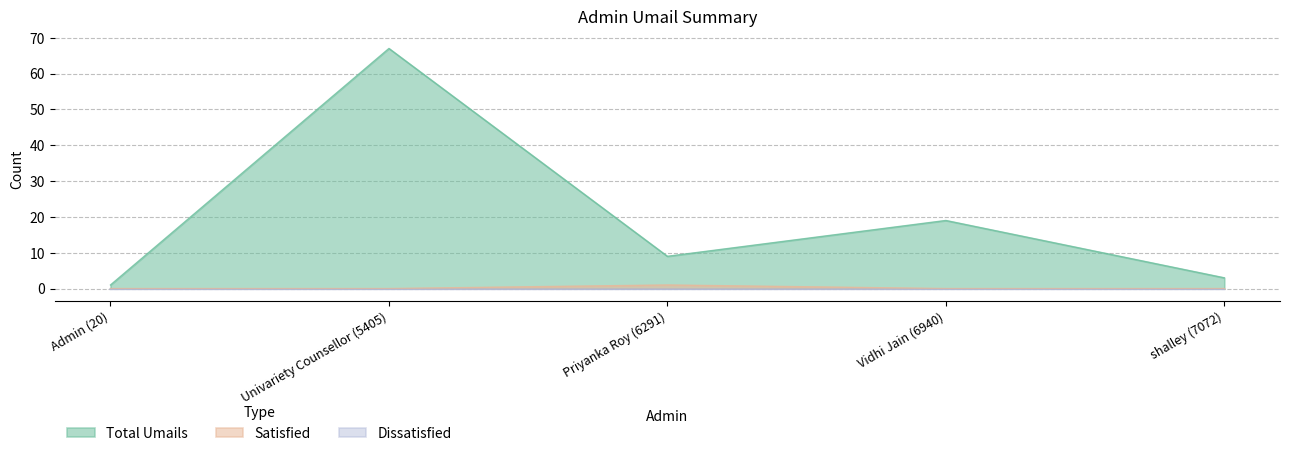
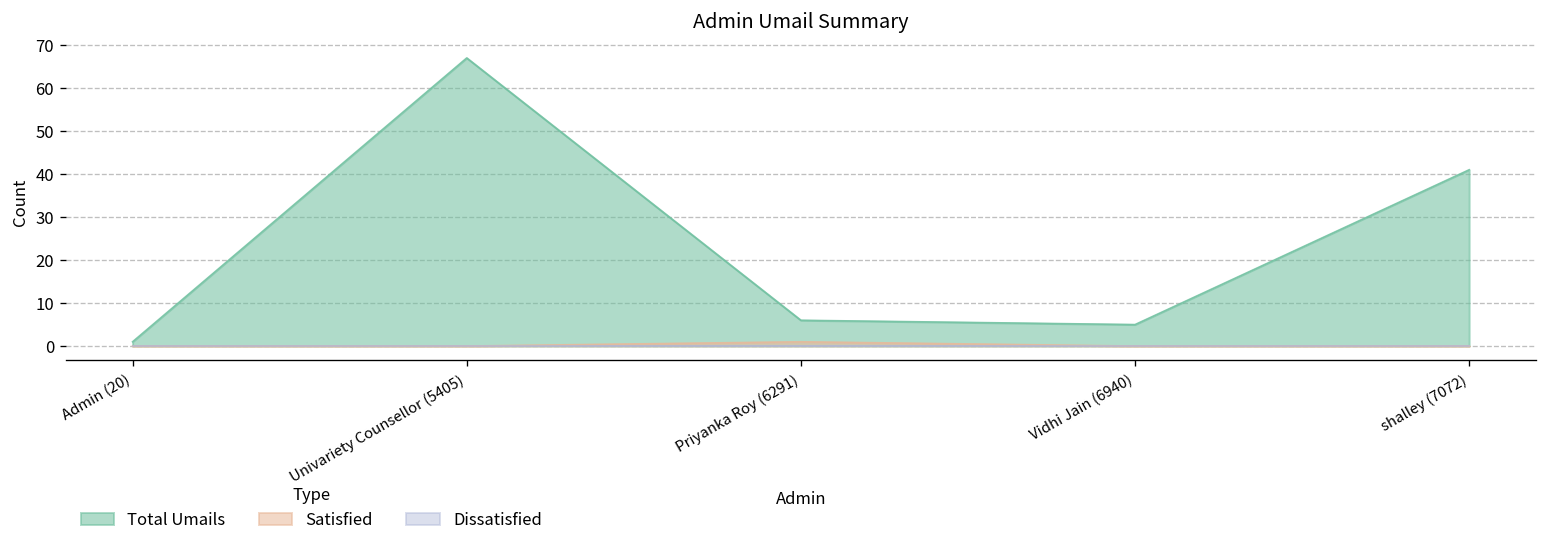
Total Umails, Priyanka Roy (6291): 9 -> 6
Total Umails, Vidhi Jain (6940): 19 -> 5
Total Umails, shalley (7072): 3 -> 41
